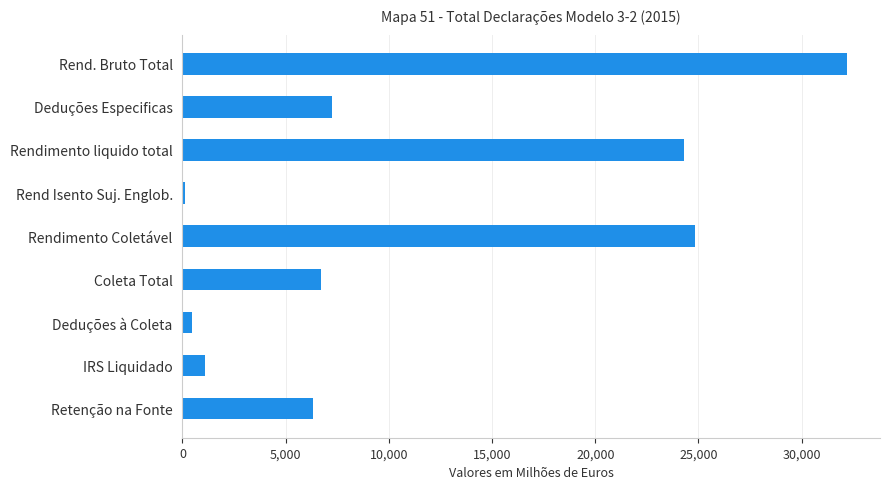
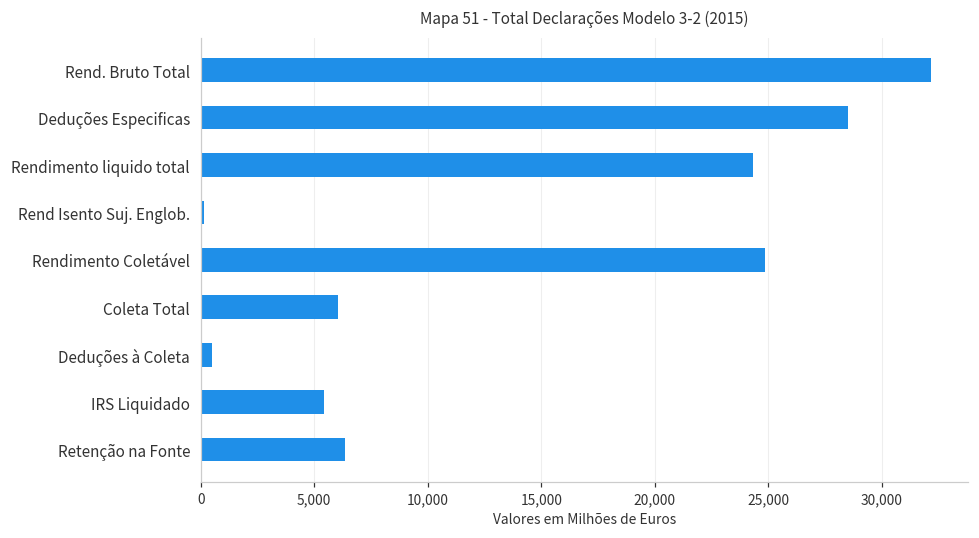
Deduções Especificas: 7,200 -> 28,500
Coleta Total: 6,700 -> 6,100
IRS Liquidado: 1,100 -> 5,400
